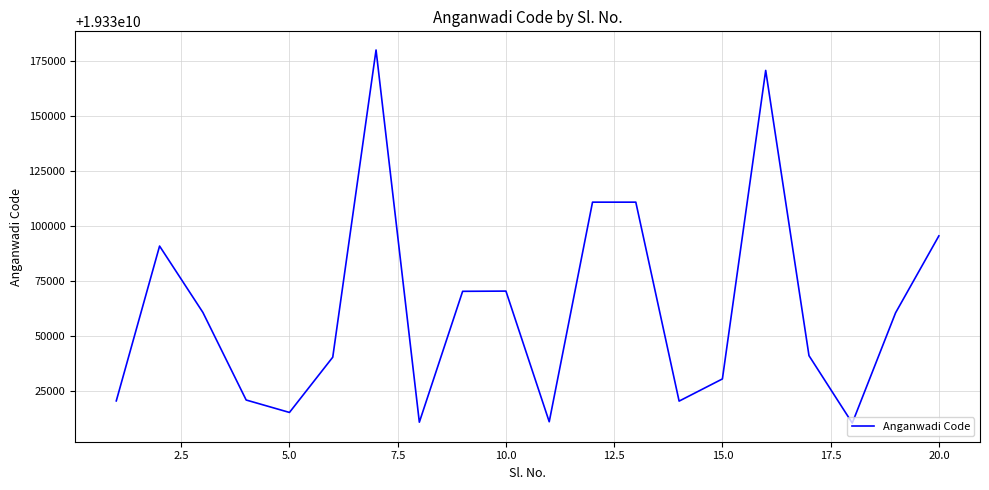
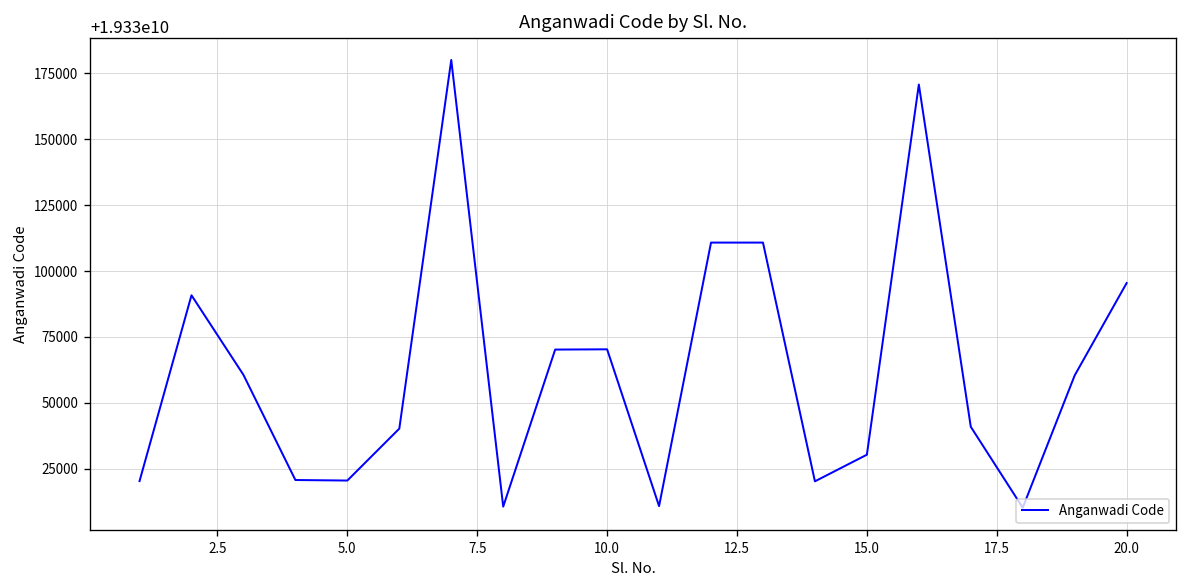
5.0: 19330015000 -> 19330021000
